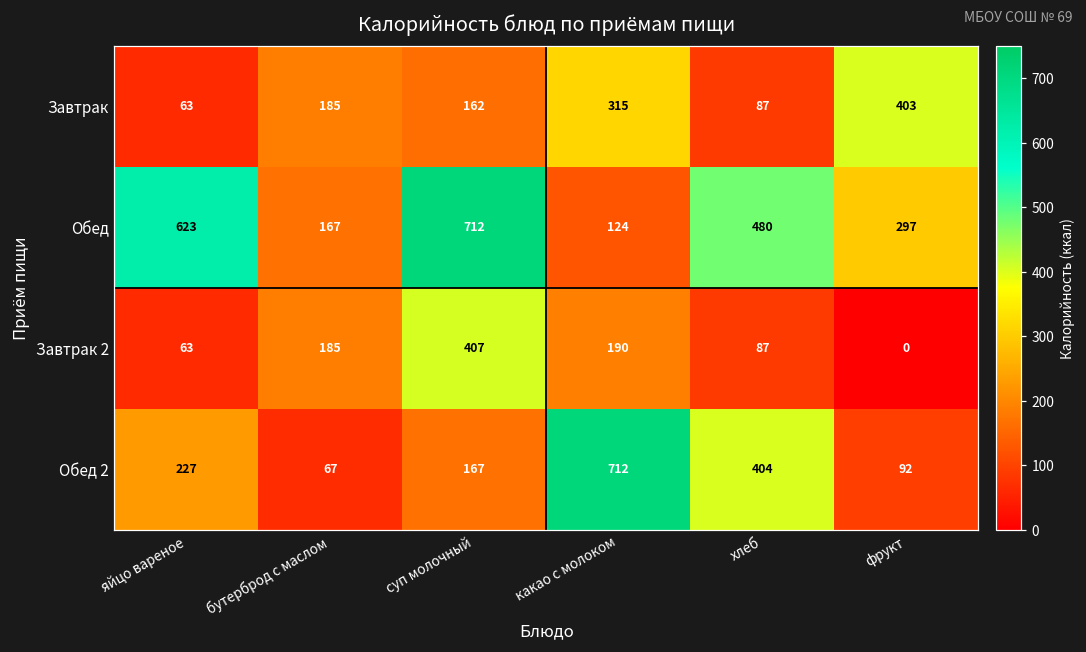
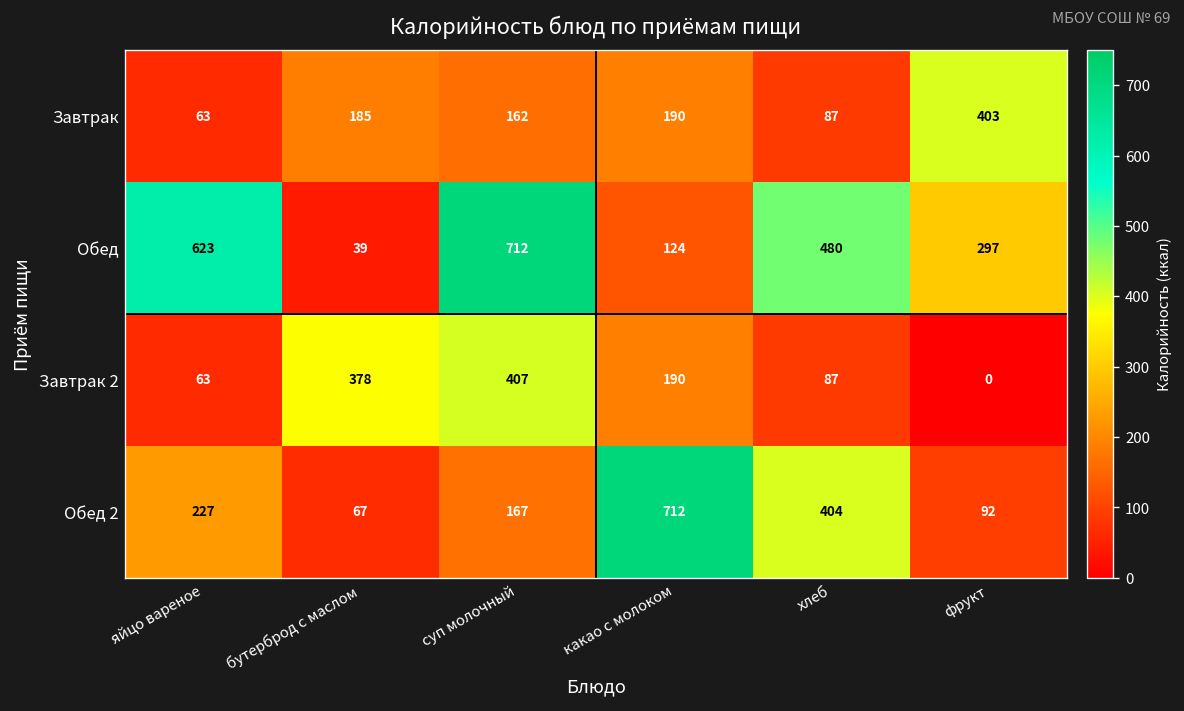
Завтрак, какао с молоком: 315 -> 190
Обед, бутерброд с маслом: 167 -> 39
Завтрак 2, бутерброд с маслом: 185 -> 378
